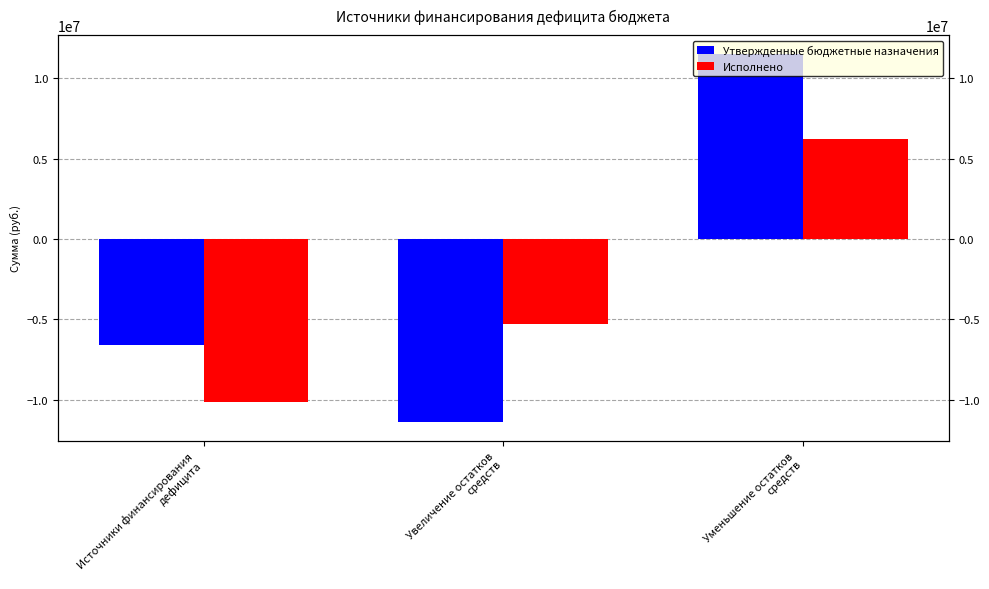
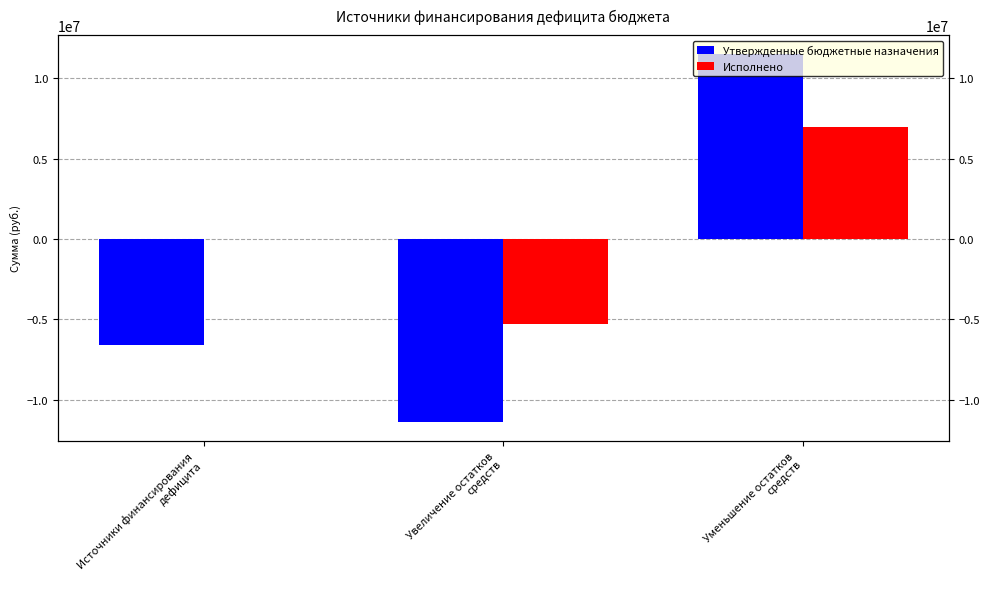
Исполнено, Источники финансирования дефицита: -10200000 -> 0
Исполнено, Уменьшение остатков средств: 6200000 -> 6900000
